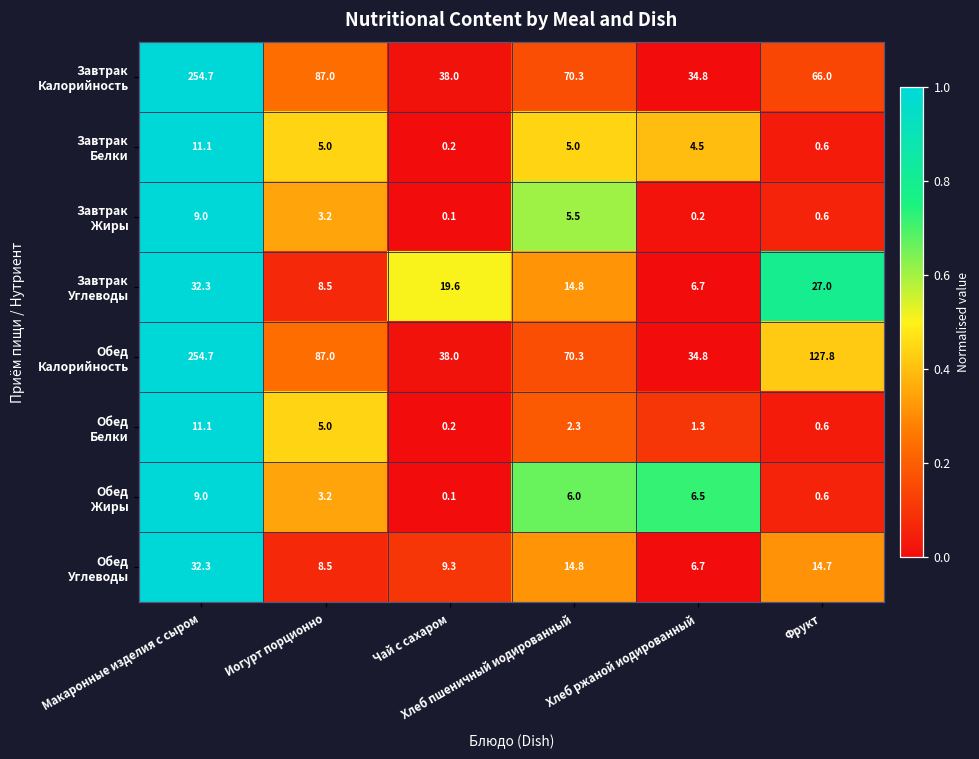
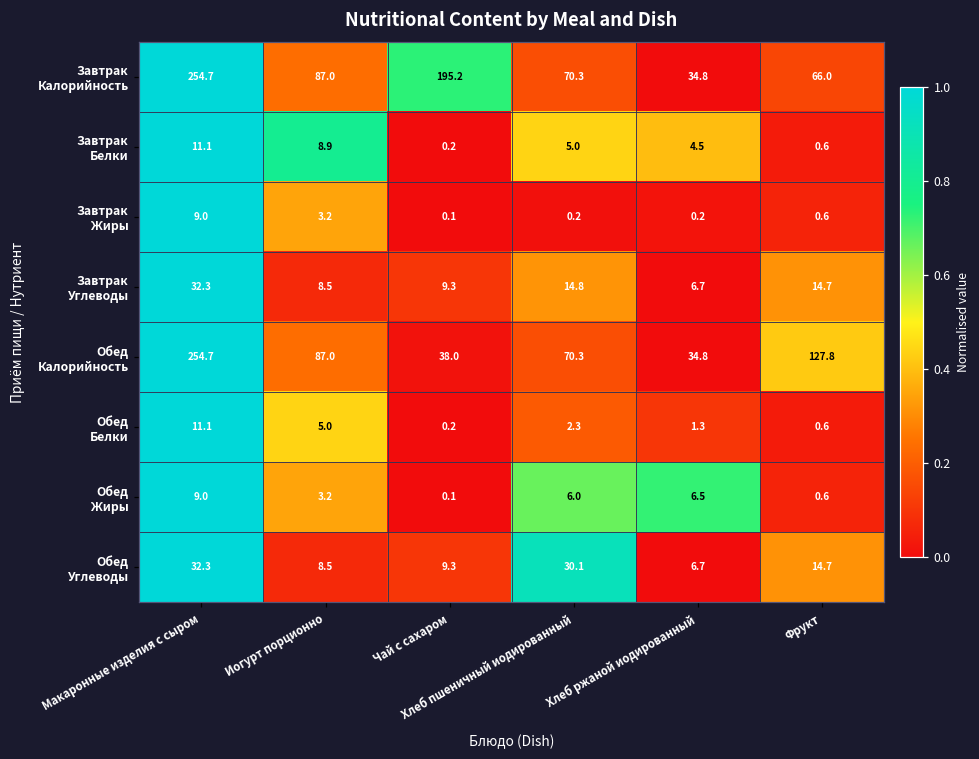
Завтрак Калорийность, Чай с сахаром: 38.0 -> 195.2
Завтрак Белки, Иогурт порционно: 5.0 -> 8.9
Завтрак Жиры, Хлеб пшеничный иодированный: 5.5 -> 0.2
Завтрак Углеводы, Чай с сахаром: 19.6 -> 9.3
Завтрак Углеводы, Фрукт: 27.0 -> 14.7
Обед Углеводы, Хлеб пшеничный иодированный: 14.8 -> 30.1
